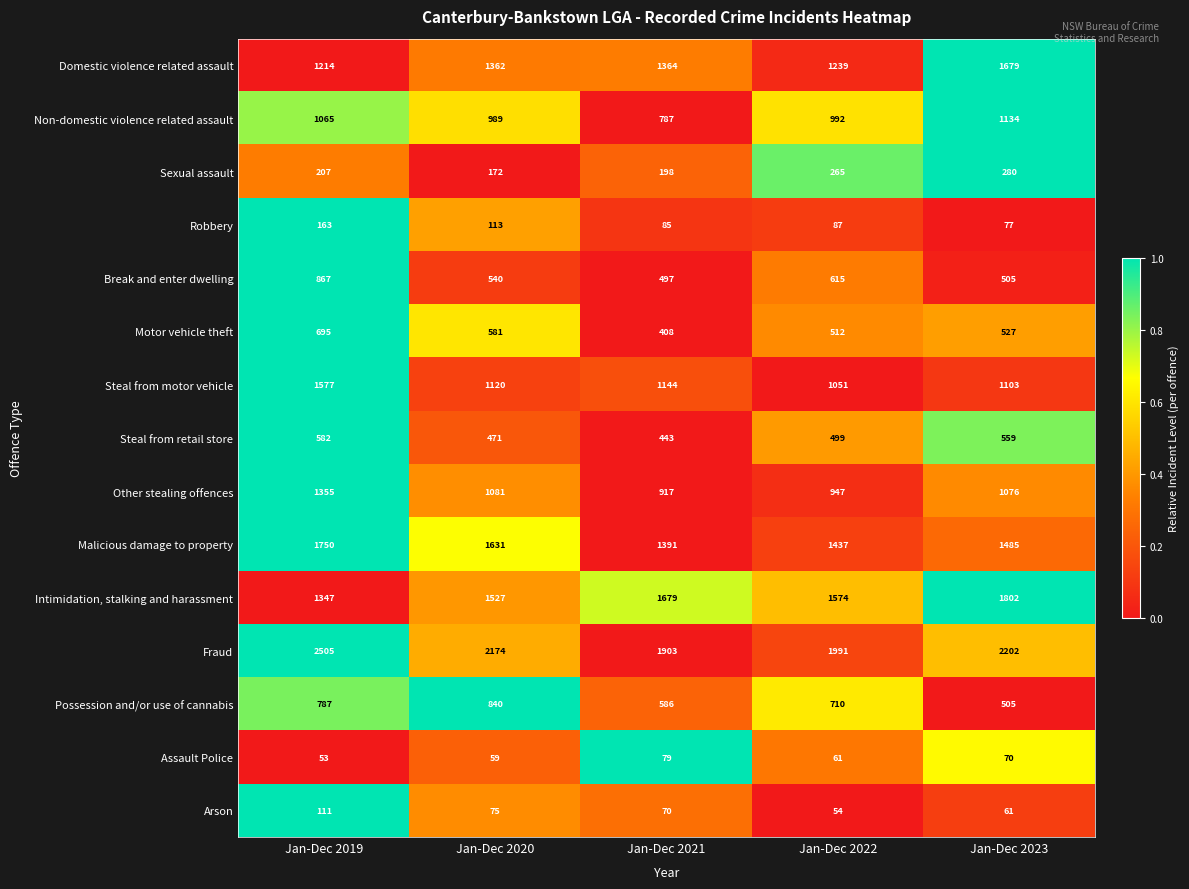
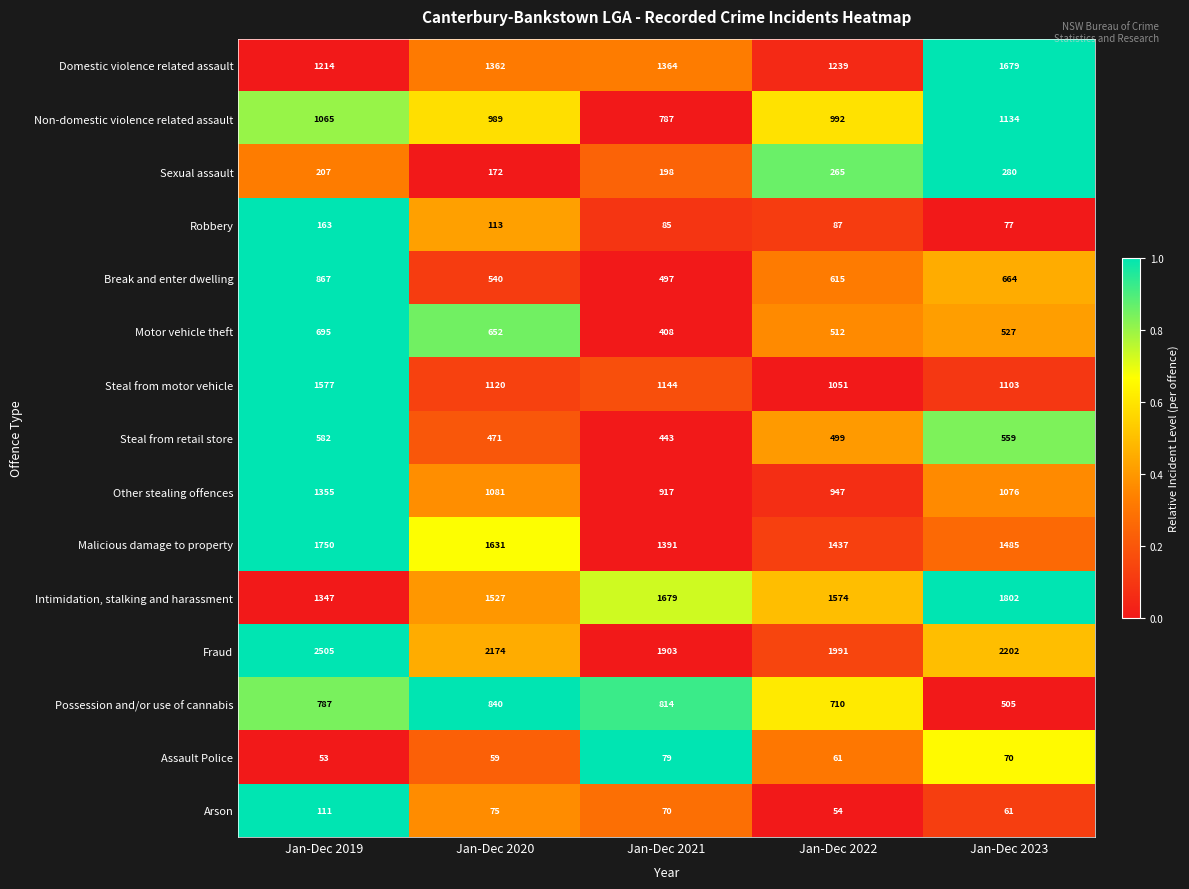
Break and enter dwelling, Jan-Dec 2023: 505 -> 664
Motor vehicle theft, Jan-Dec 2020: 581 -> 652
Possession and/or use of cannabis, Jan-Dec 2021: 586 -> 814
